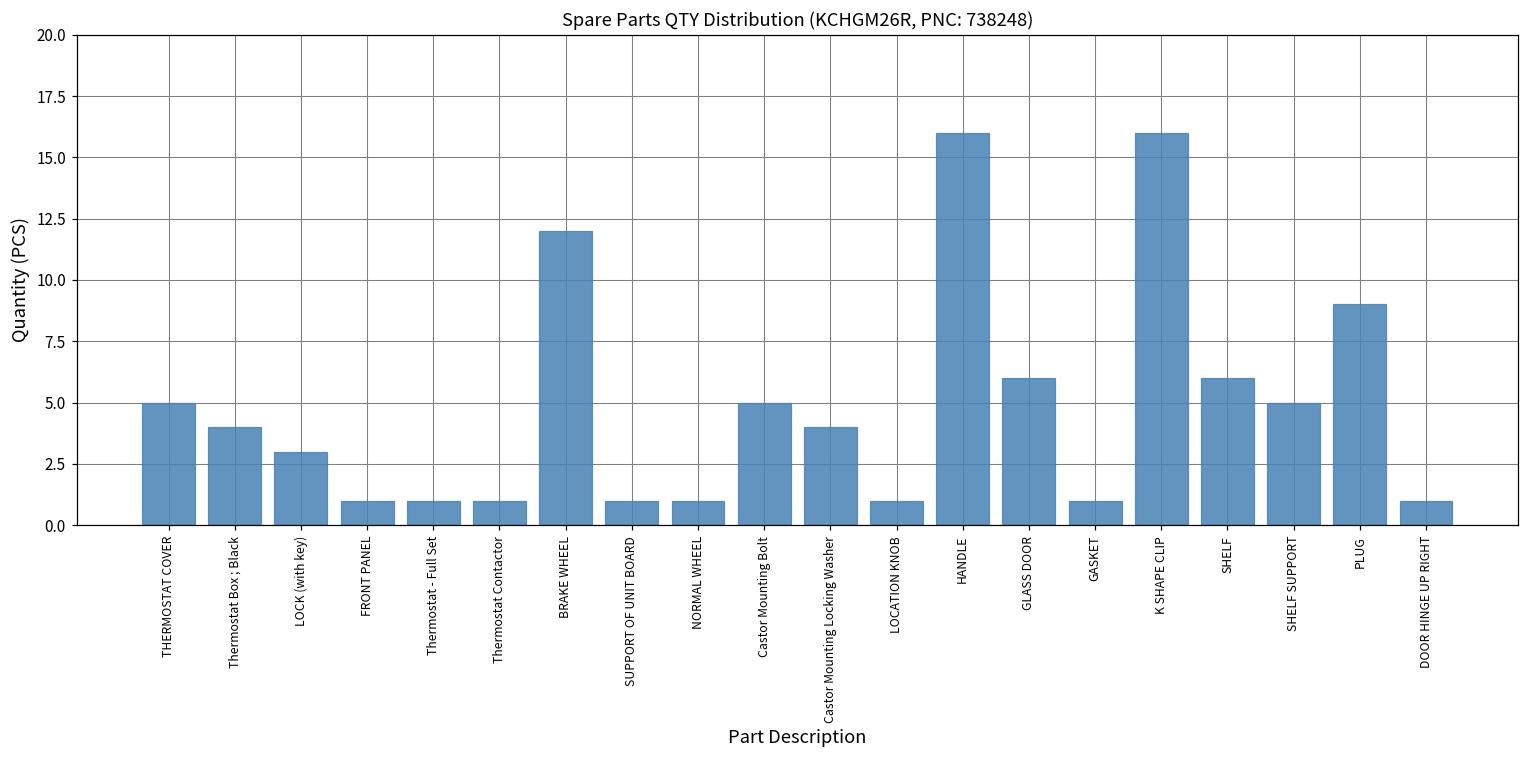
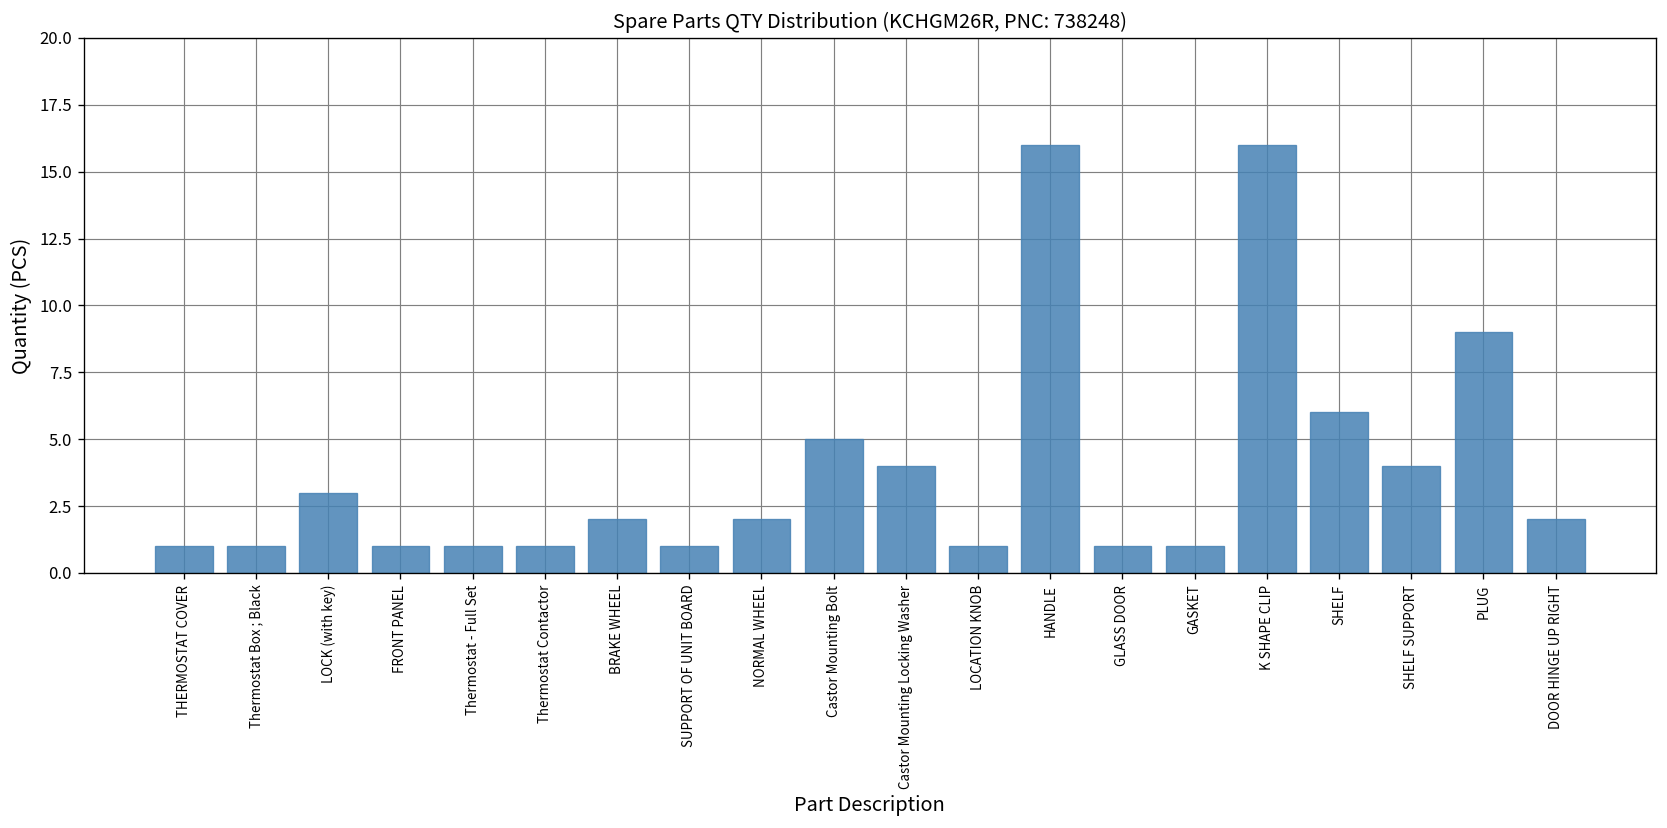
THERMOSTAT COVER: 5 -> 1
Thermostat Box ; Black: 4 -> 1
BRAKE WHEEL: 12 -> 2
NORMAL WHEEL: 1 -> 2
GLASS DOOR: 6 -> 1
SHELF SUPPORT: 5 -> 4
DOOR HINGE UP RIGHT: 1 -> 2
